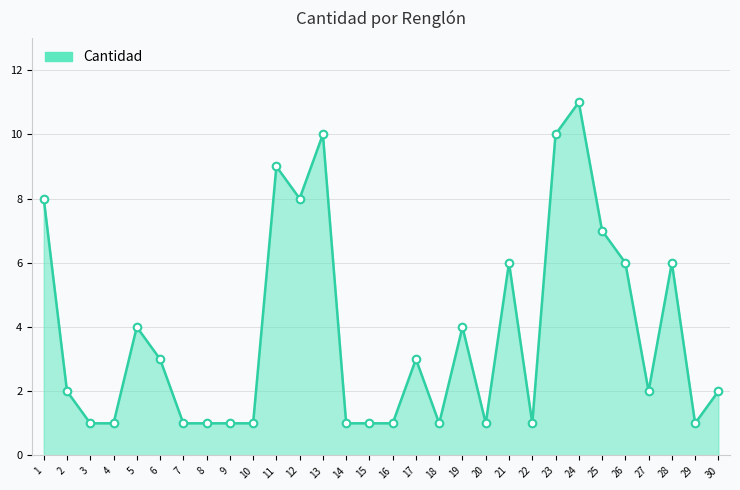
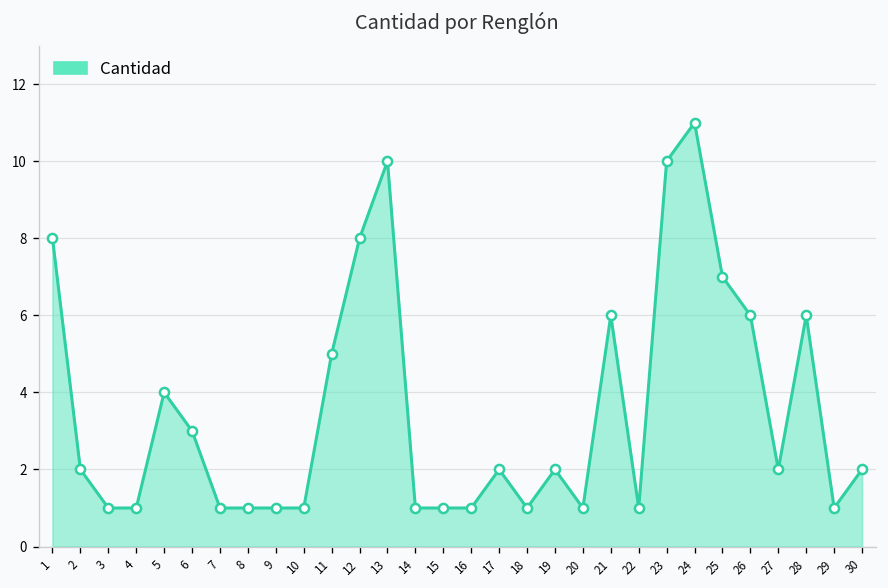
11: 9 -> 5
17: 3 -> 2
19: 4 -> 2
